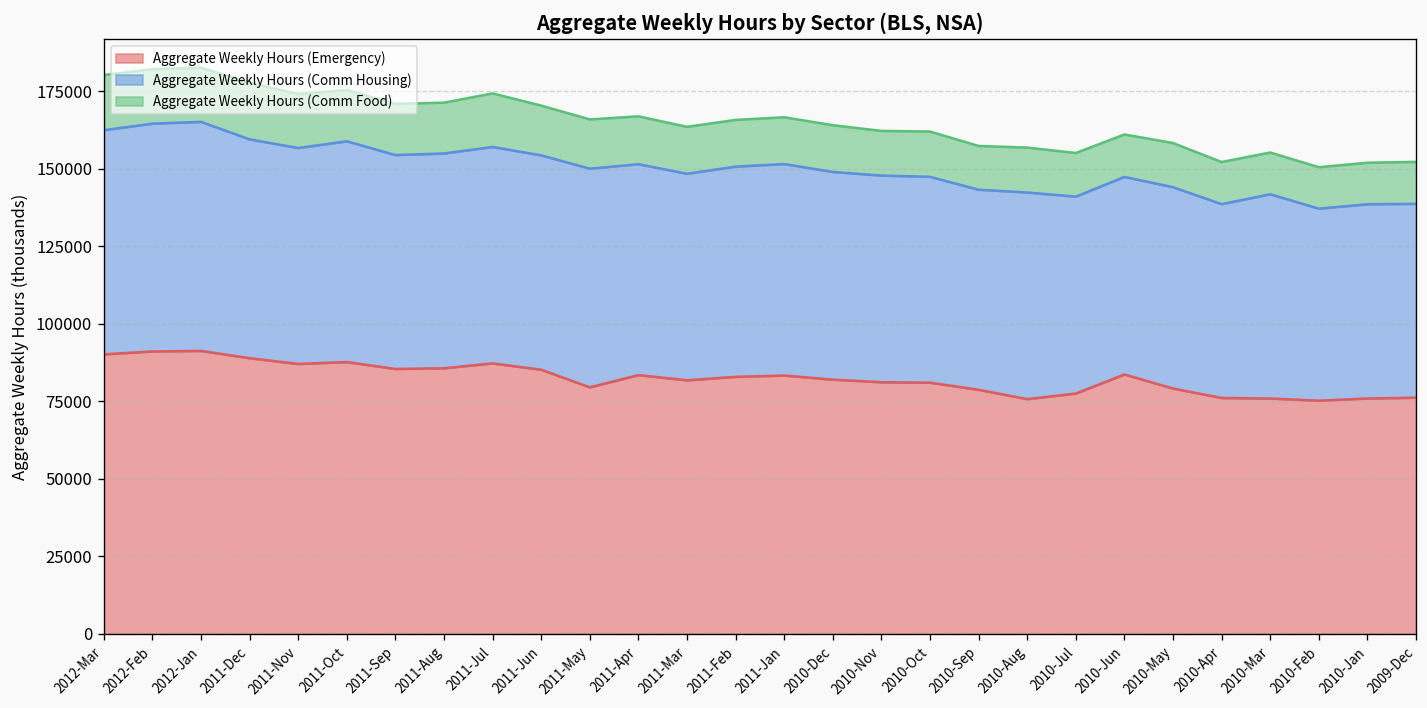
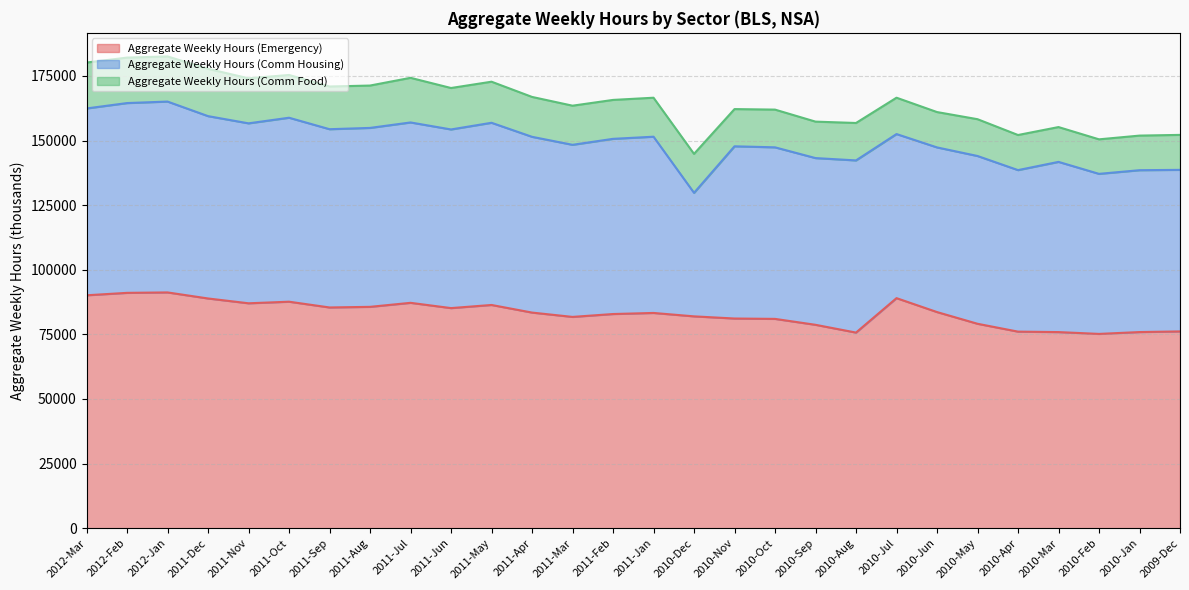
Aggregate Weekly Hours (Emergency), 2011-May: 79000 -> 86000
Aggregate Weekly Hours (Comm Housing), 2010-Dec: 67000 -> 48000
Aggregate Weekly Hours (Emergency), 2010-Jul: 77000 -> 89000
